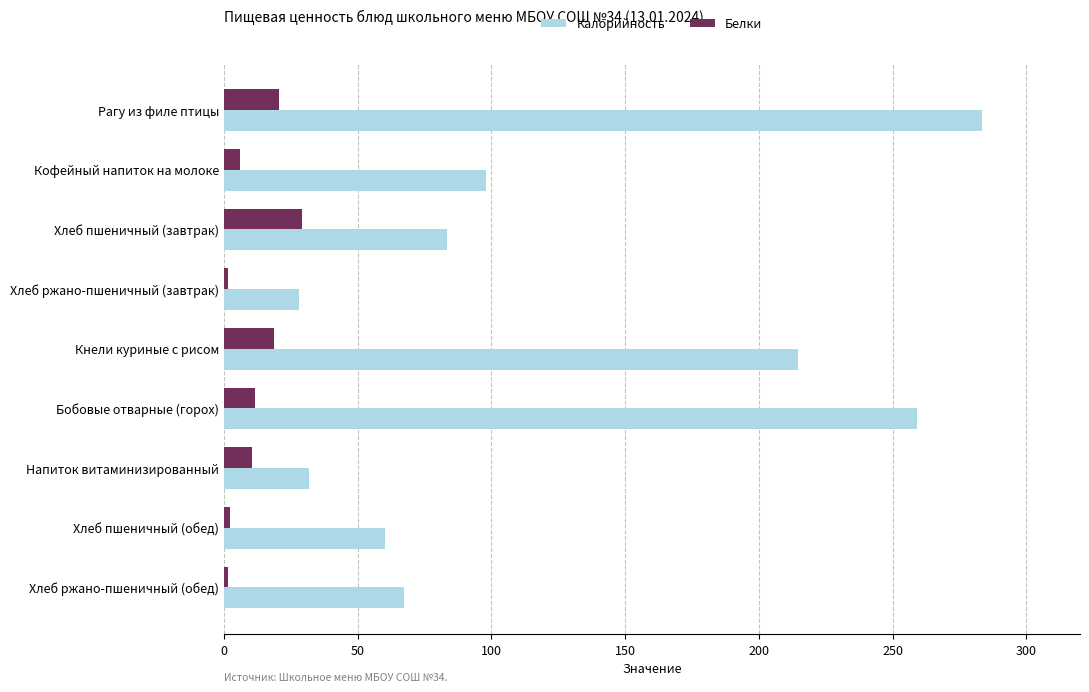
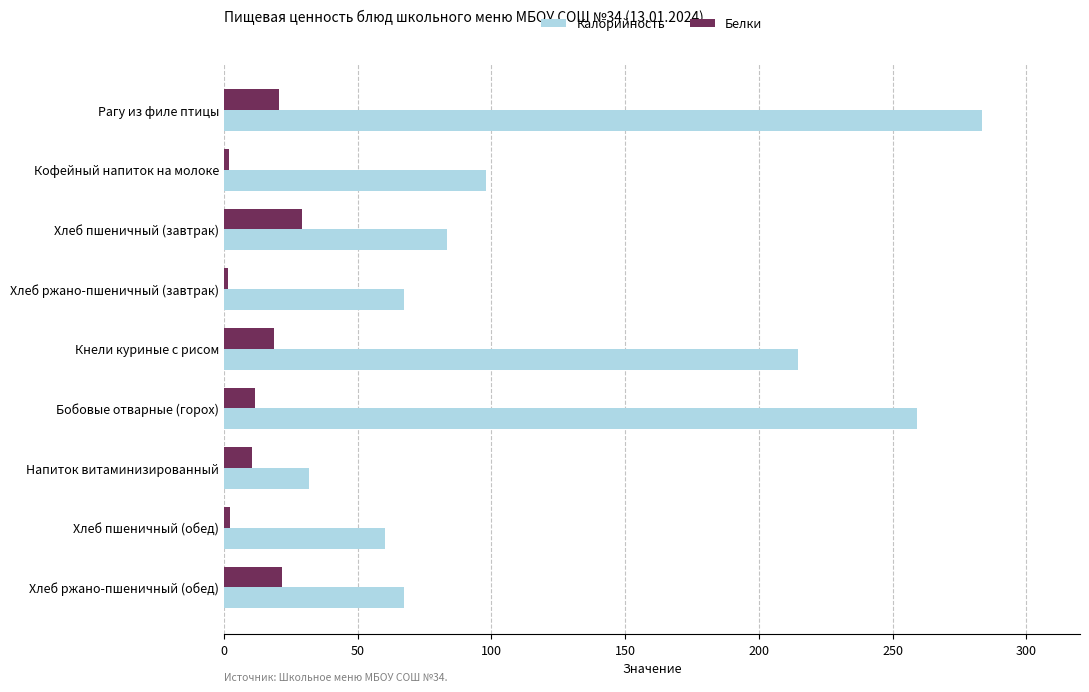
Белки, Кофейный напиток на молоке: 6 -> 2
Калорийность, Хлеб ржано-пшеничный (завтрак): 28 -> 67
Белки, Хлеб ржано-пшеничный (обед): 1 -> 22
